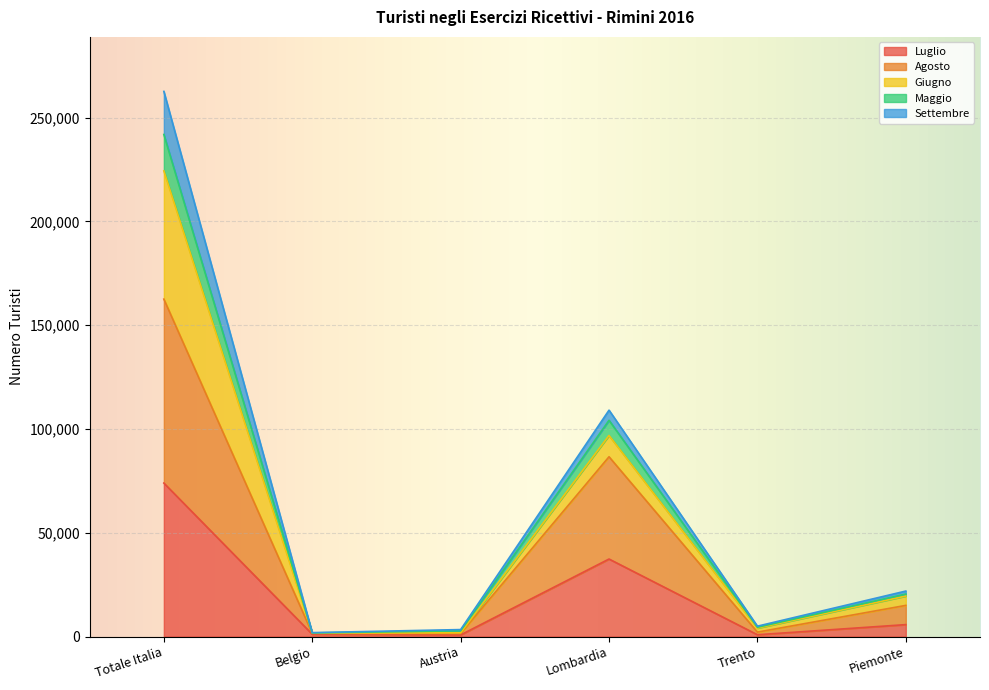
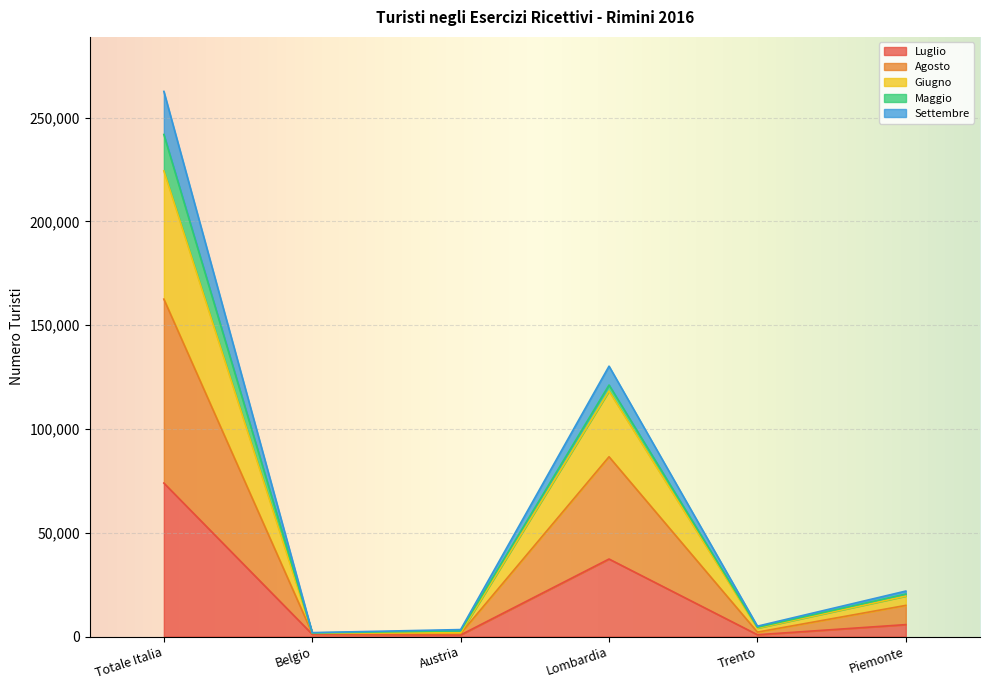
Giugno, Lombardia: 10,000 -> 32,000
Maggio, Lombardia: 7,000 -> 3,000
Settembre, Lombardia: 5,000 -> 9,000
